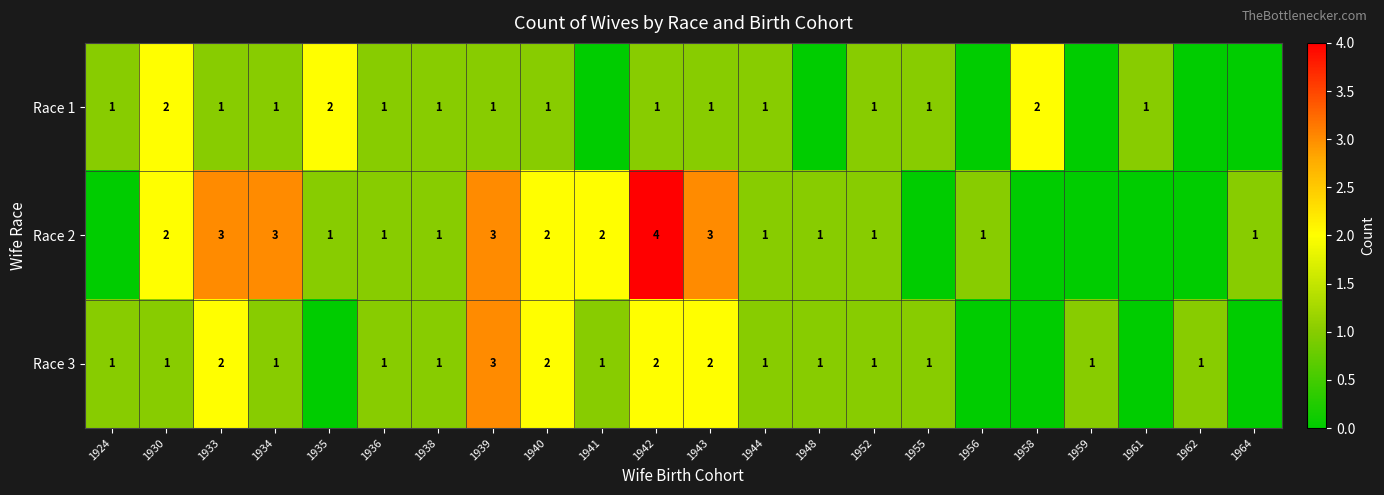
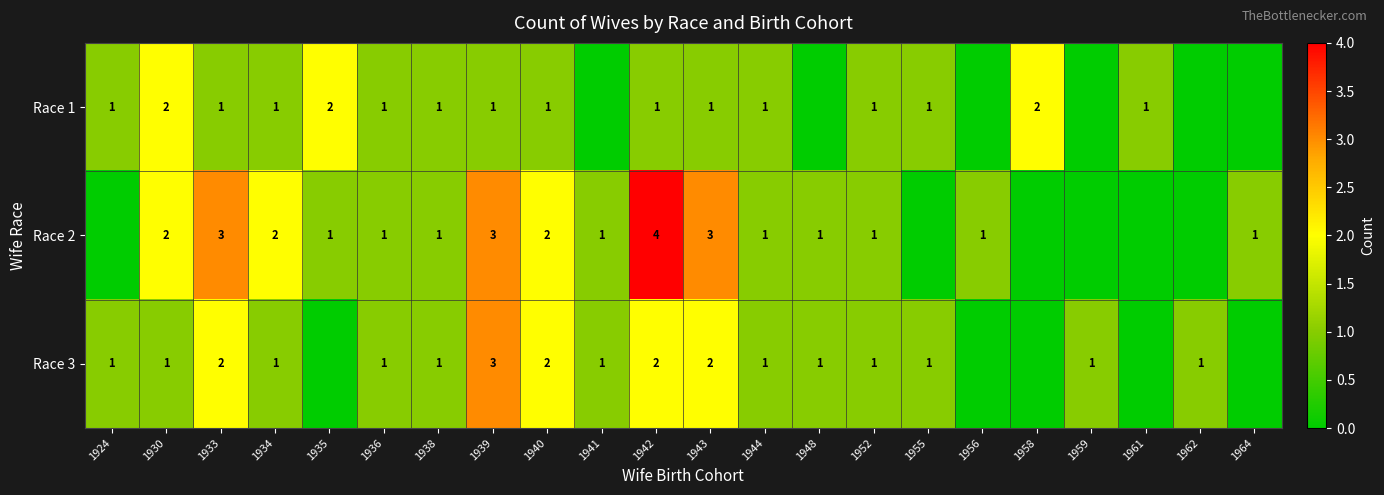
Race 2, 1934: 3 -> 2
Race 2, 1941: 2 -> 1
